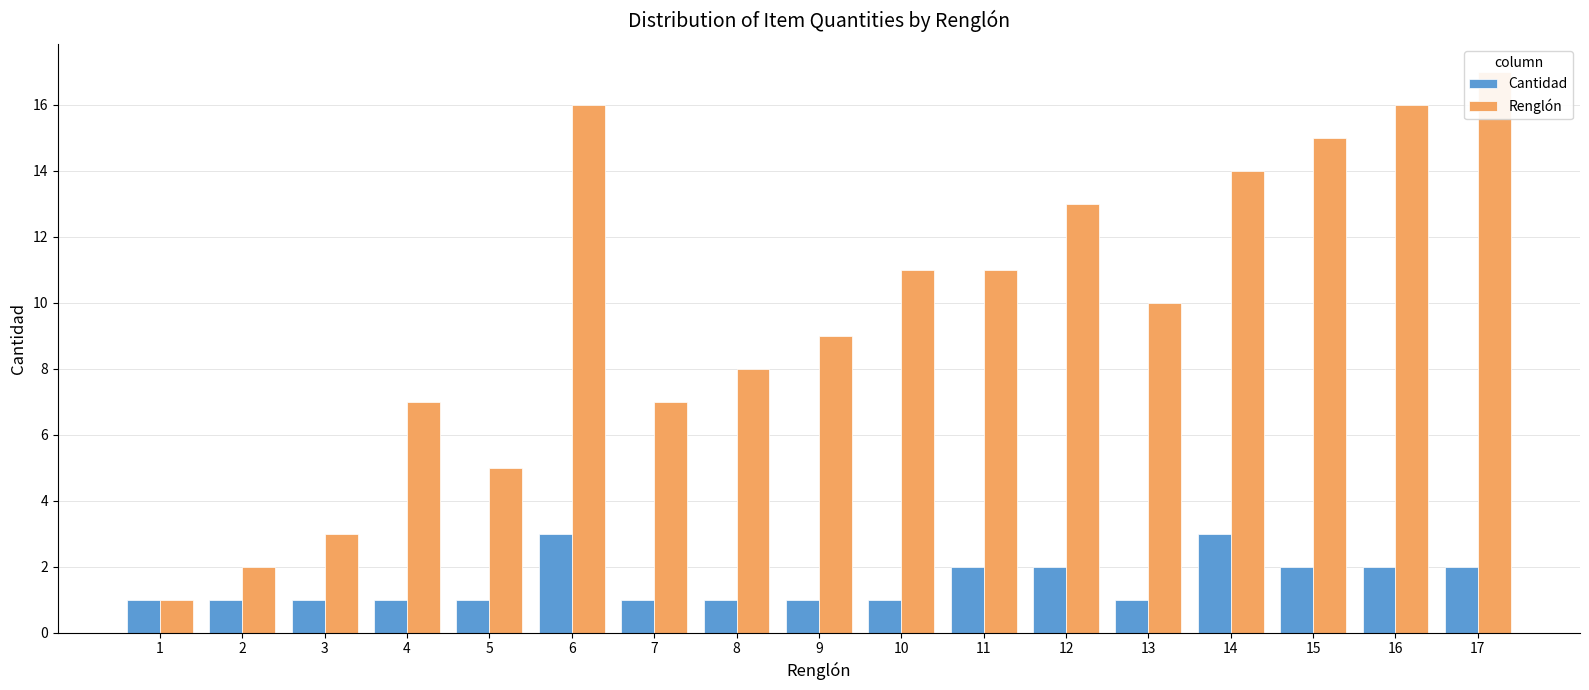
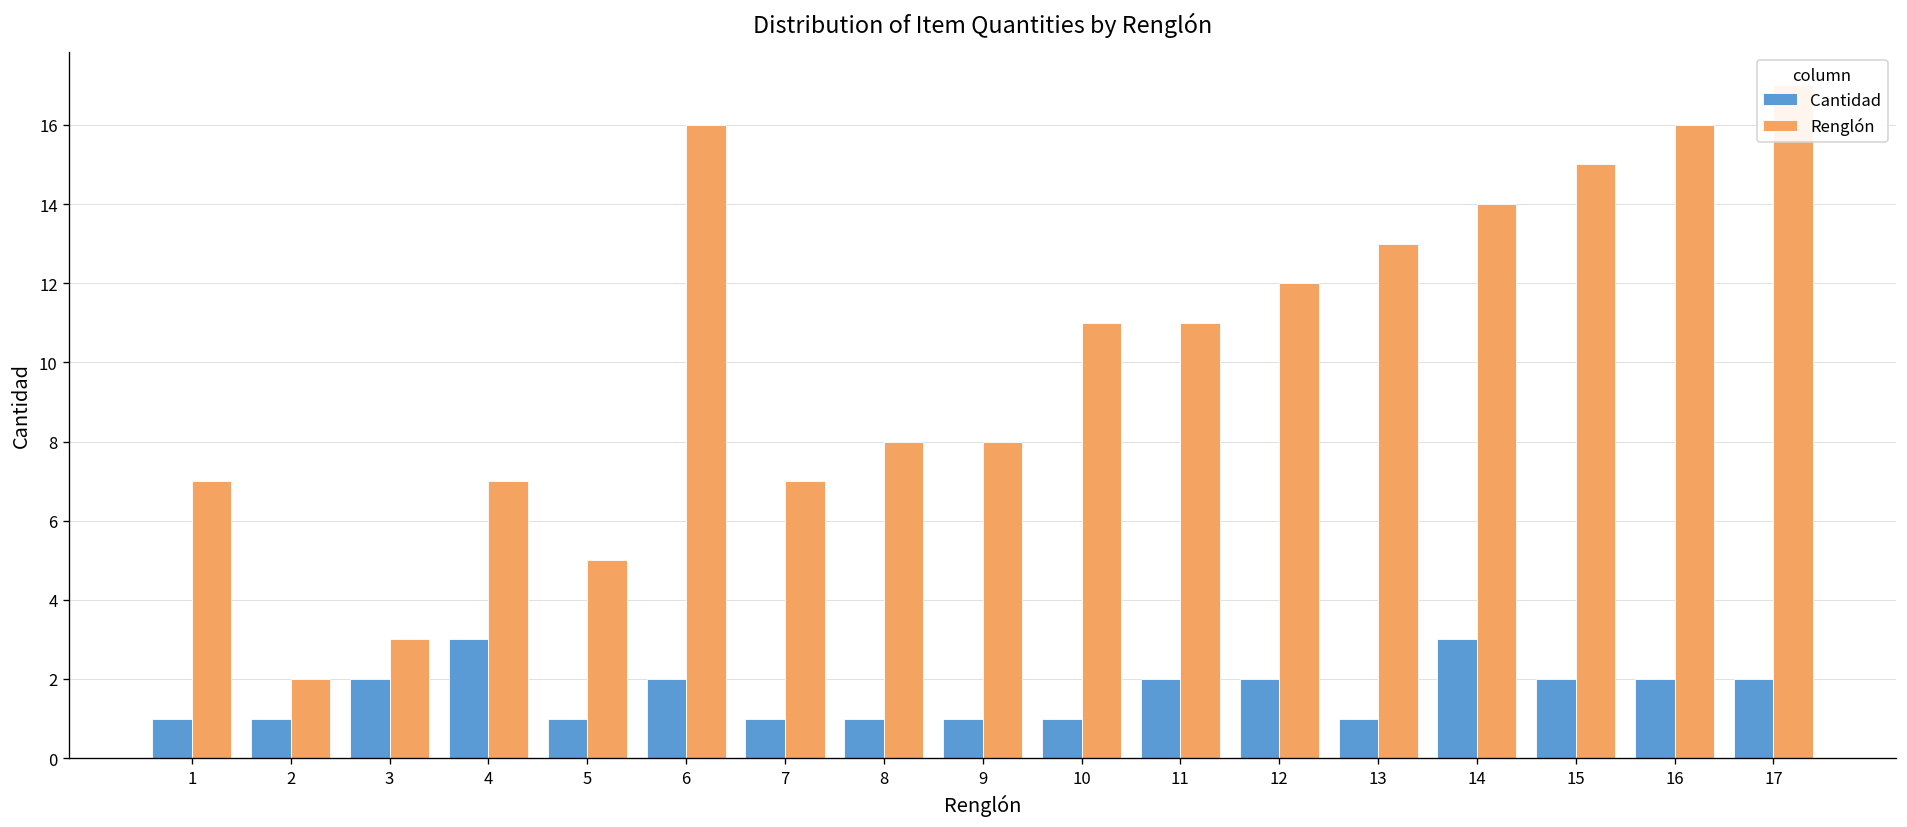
Renglón, 1: 1 -> 7
Cantidad, 3: 1 -> 2
Cantidad, 4: 1 -> 3
Cantidad, 6: 3 -> 2
Renglón, 9: 9 -> 8
Renglón, 12: 13 -> 12
Renglón, 13: 10 -> 13
